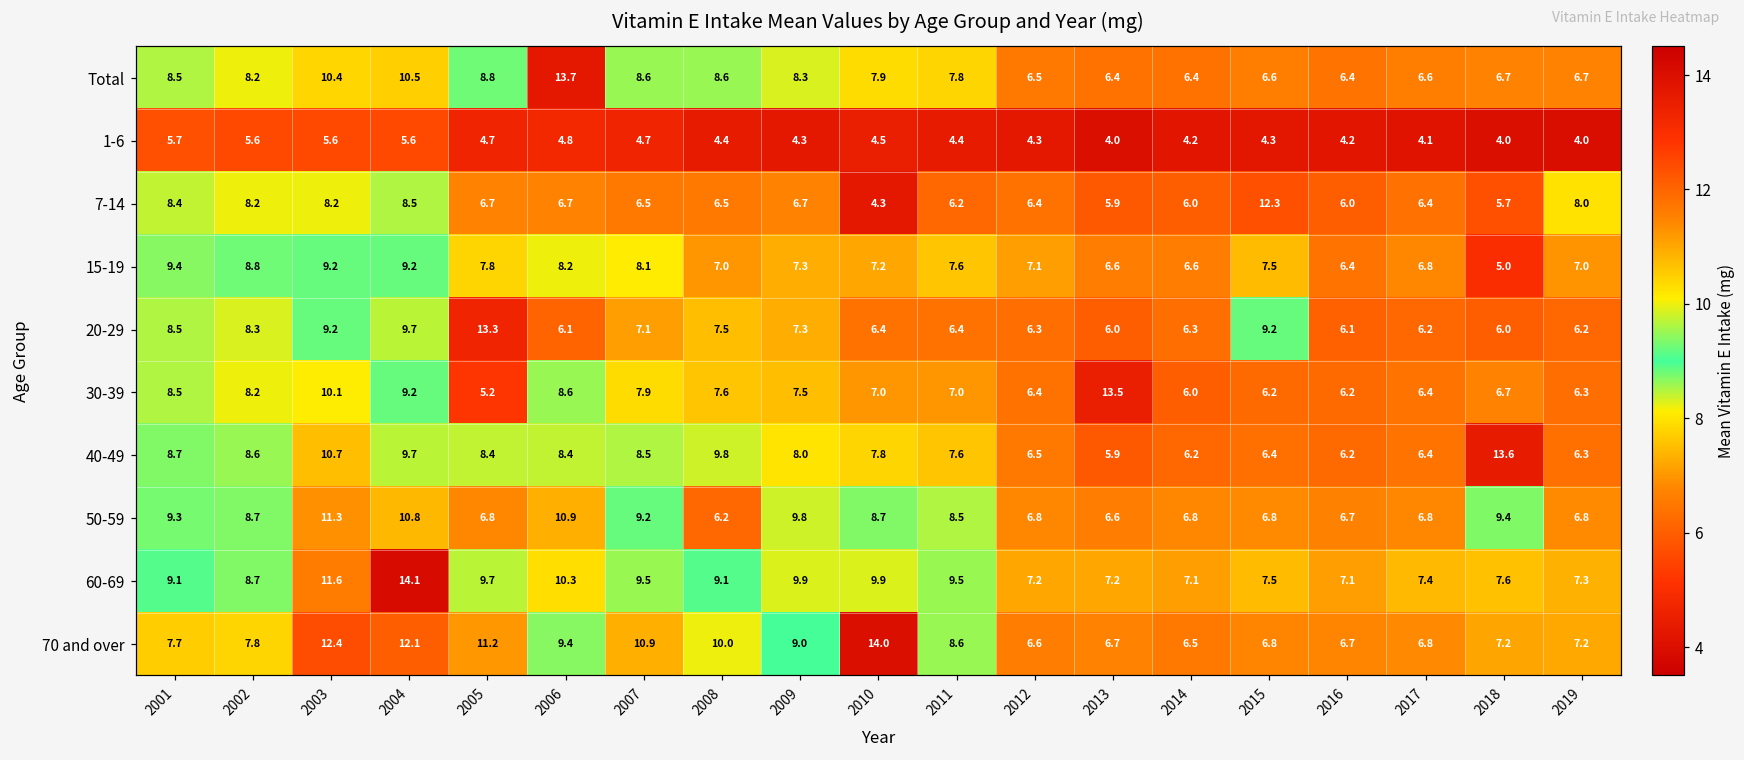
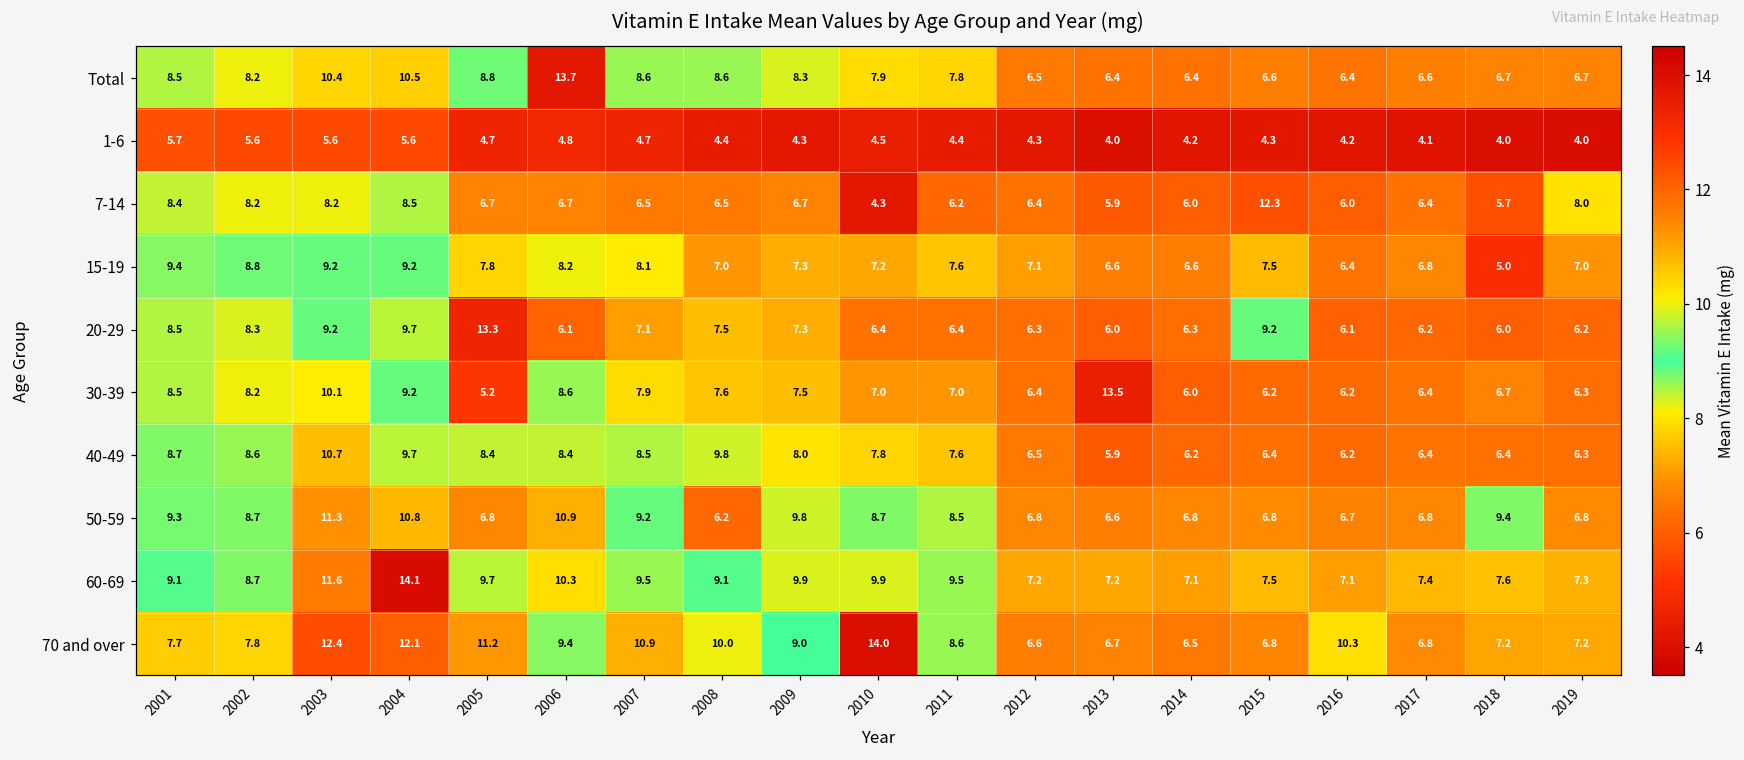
40-49, 2018: 13.6 -> 6.4
70 and over, 2016: 6.7 -> 10.3
